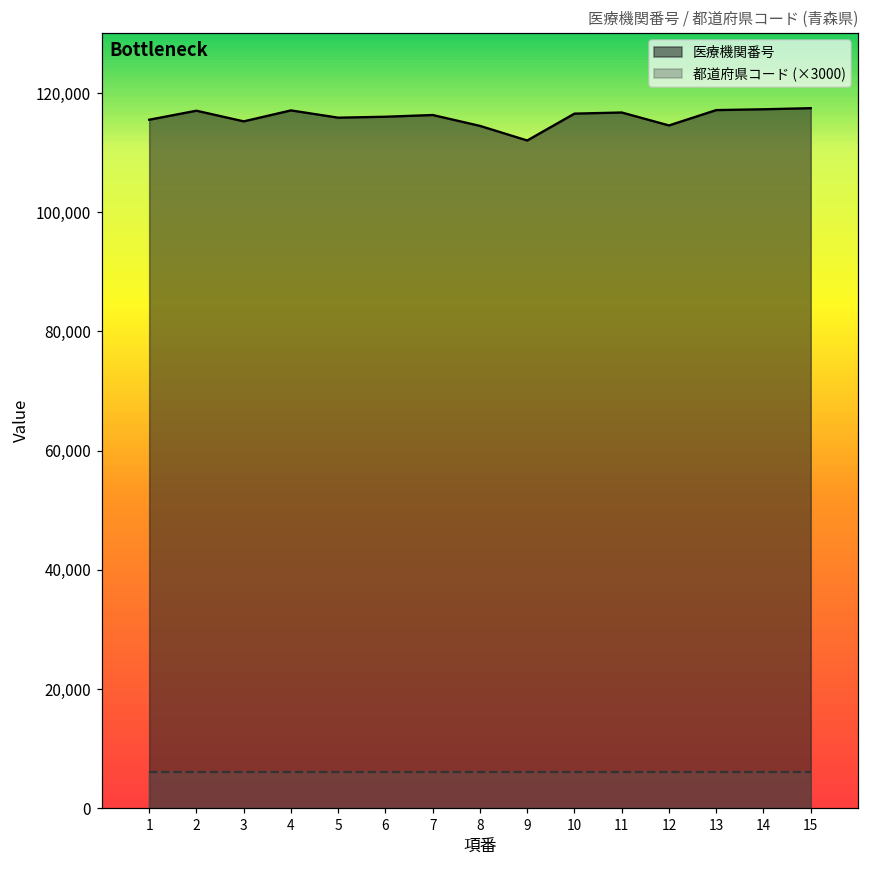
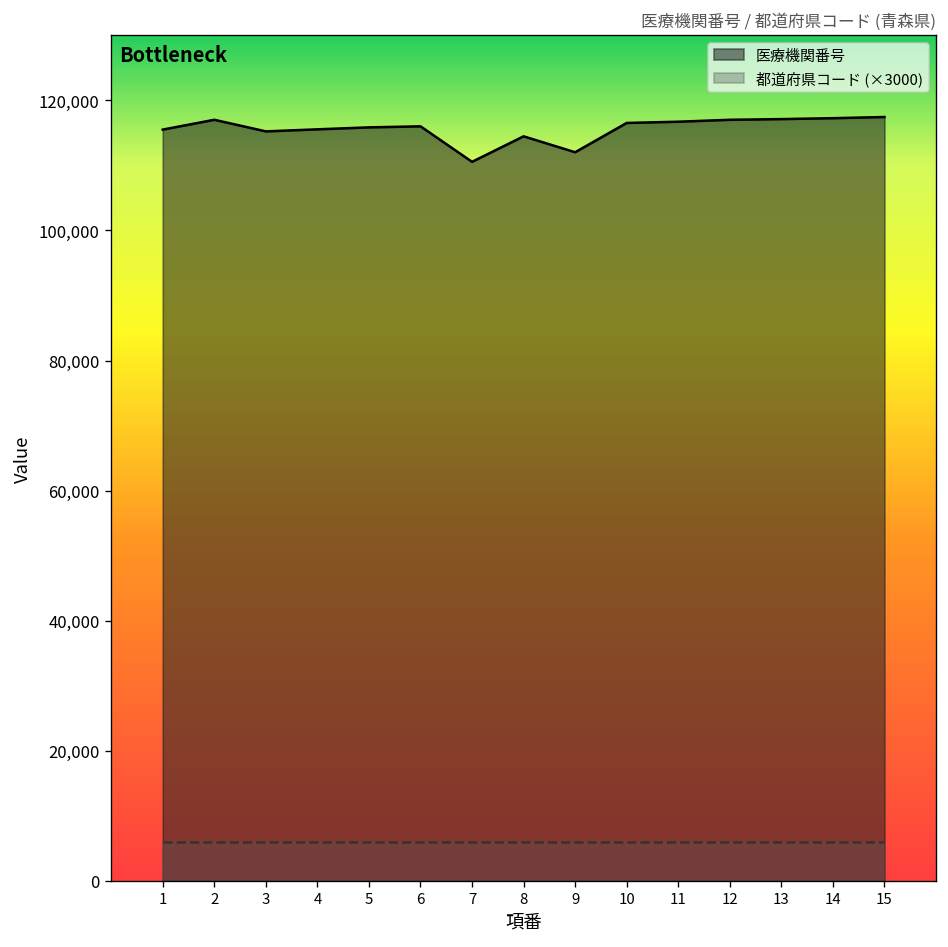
医療機関番号, 4: 117,000 -> 116,000
医療機関番号, 7: 116,000 -> 111,000
医療機関番号, 12: 115,000 -> 117,000
